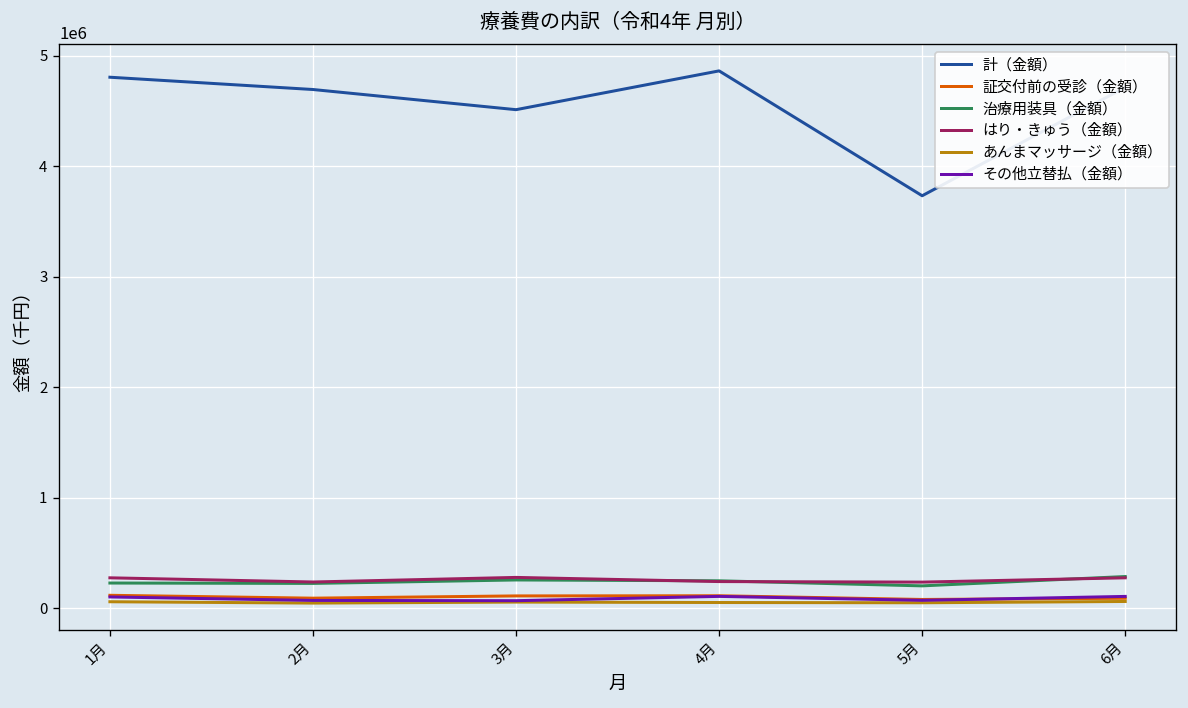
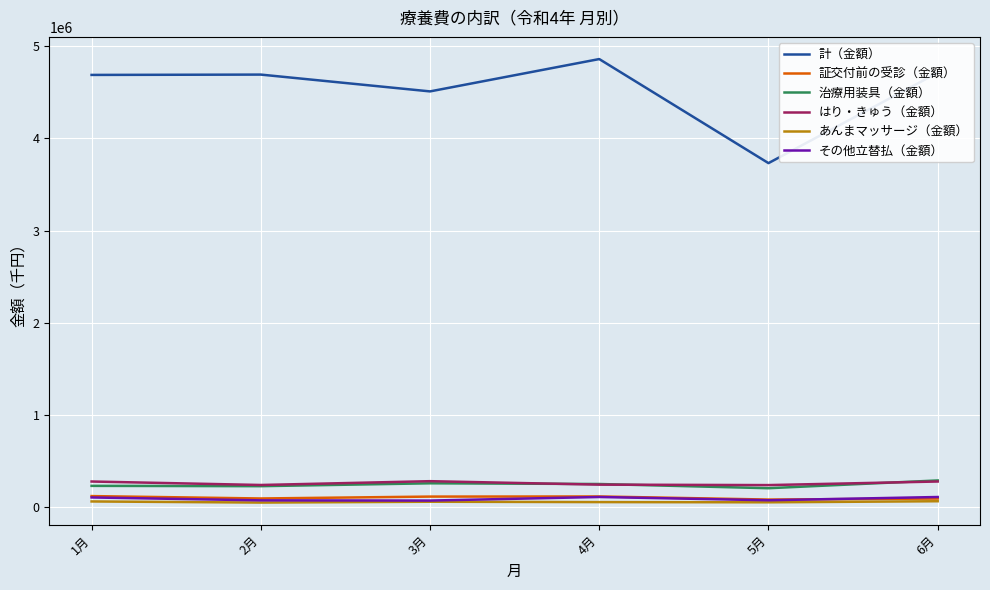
計（金額）, 1月: 4800000 -> 4700000
